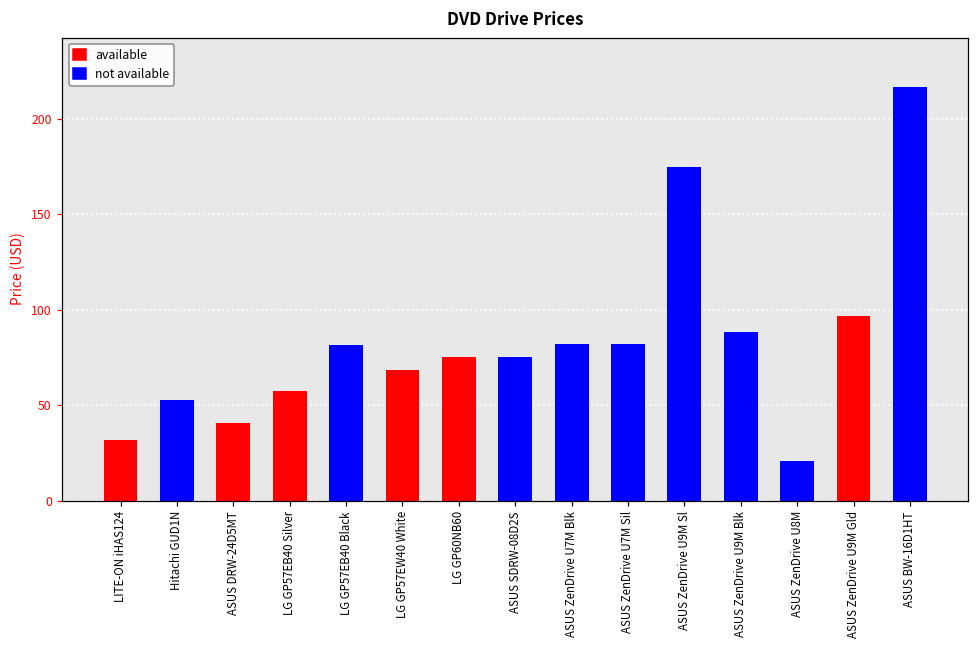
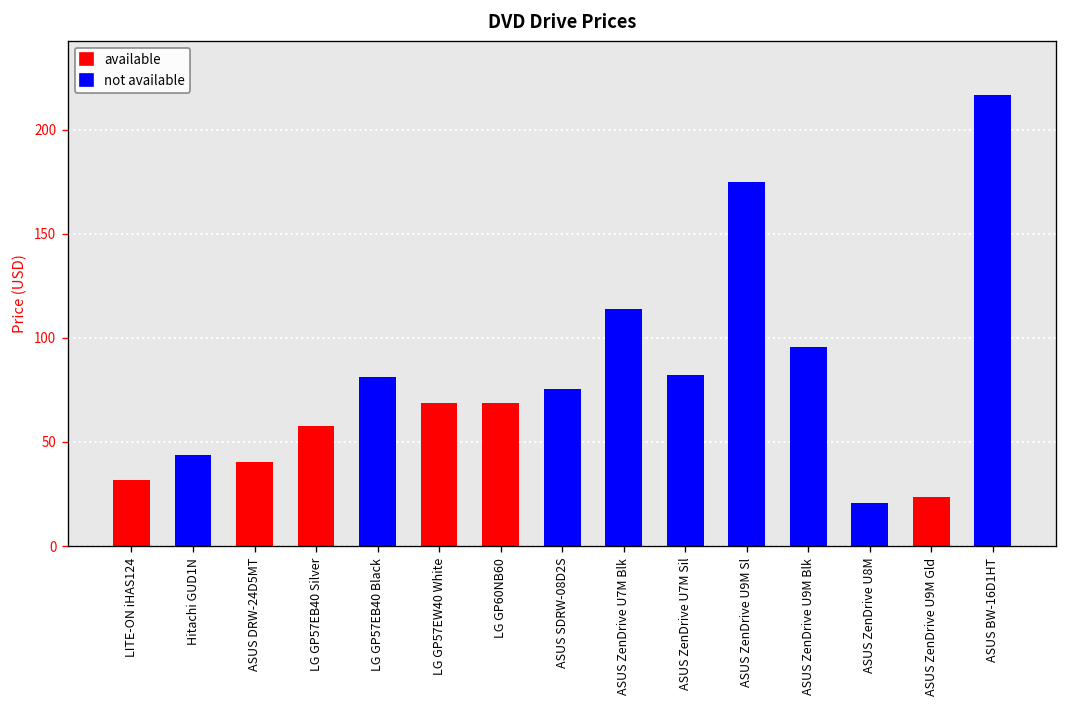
not available, Hitachi GUD1N: 53 -> 44
available, LG GP60NB60: 75 -> 69
not available, ASUS ZenDrive U7M Blk: 82 -> 114
not available, ASUS ZenDrive U9M Blk: 88 -> 95
available, ASUS ZenDrive U9M Gld: 97 -> 24
